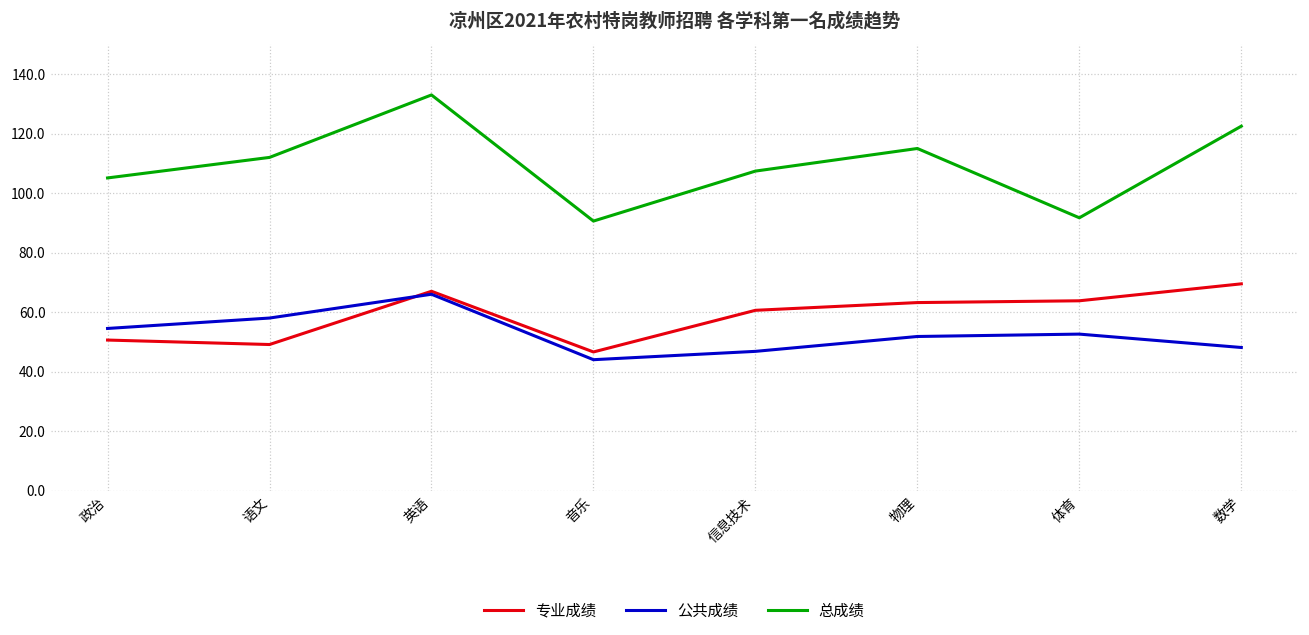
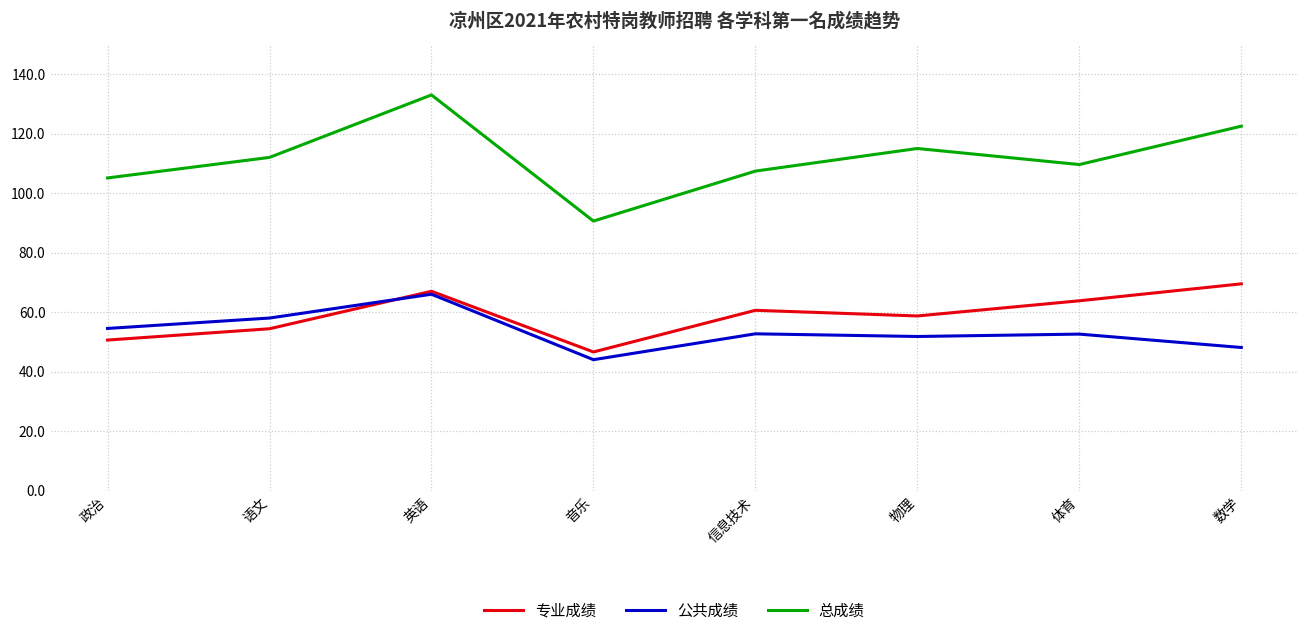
专业成绩, 语文: 49 -> 54
公共成绩, 信息技术: 47 -> 53
专业成绩, 物理: 63 -> 59
总成绩, 体育: 92 -> 110
